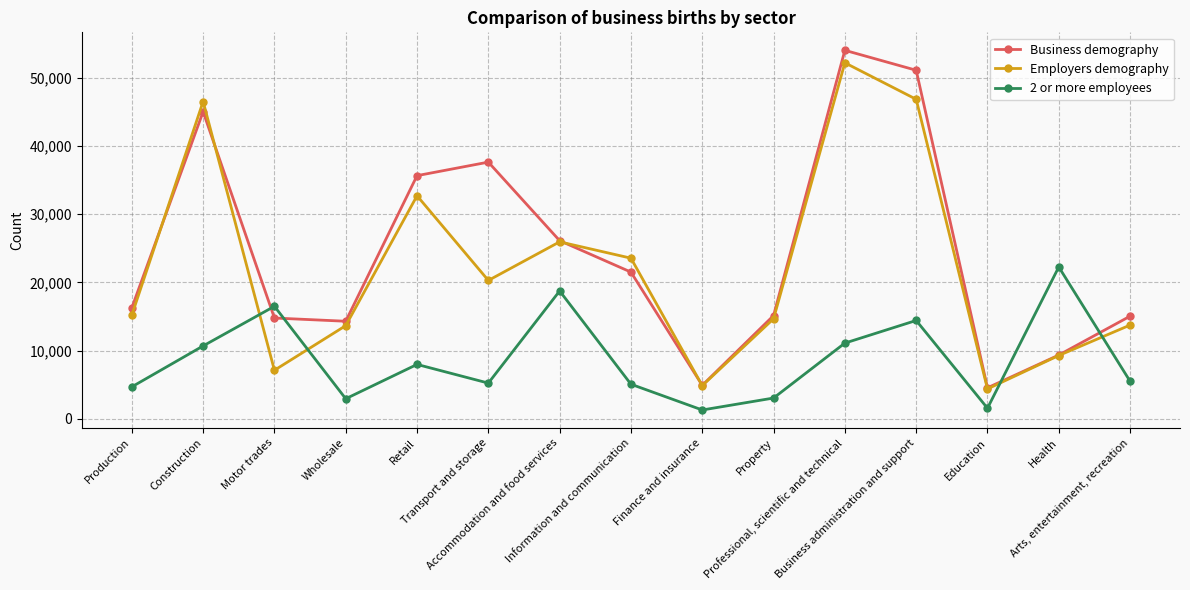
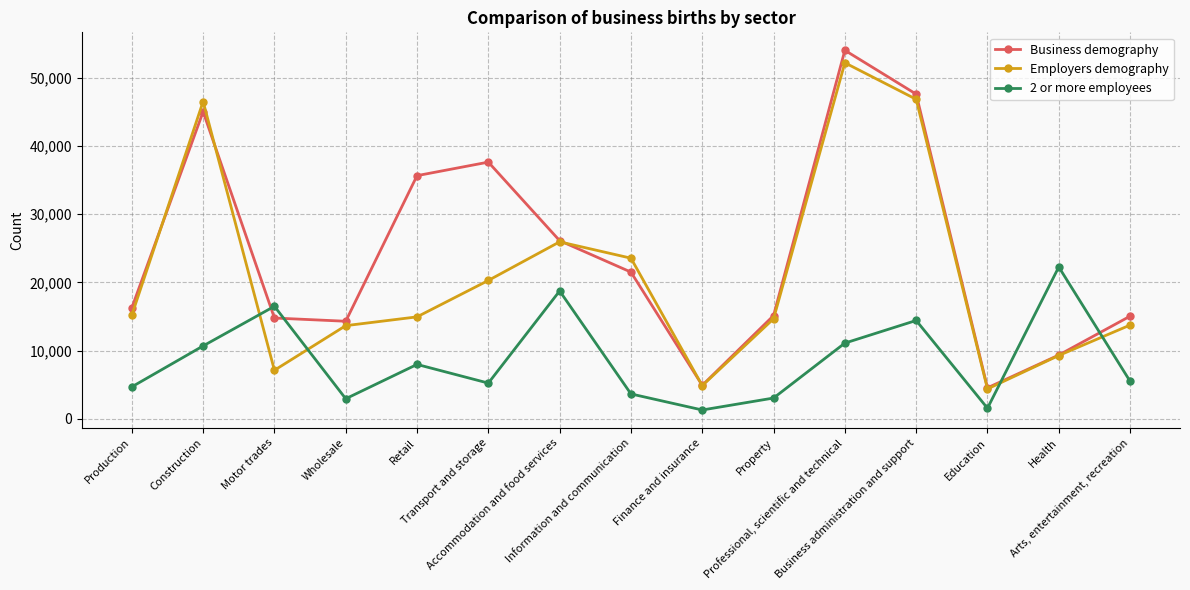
Employers demography, Retail: 33,000 -> 15,000
2 or more employees, Information and communication: 5,000 -> 4,000
Business demography, Business administration and support: 51,000 -> 48,000
